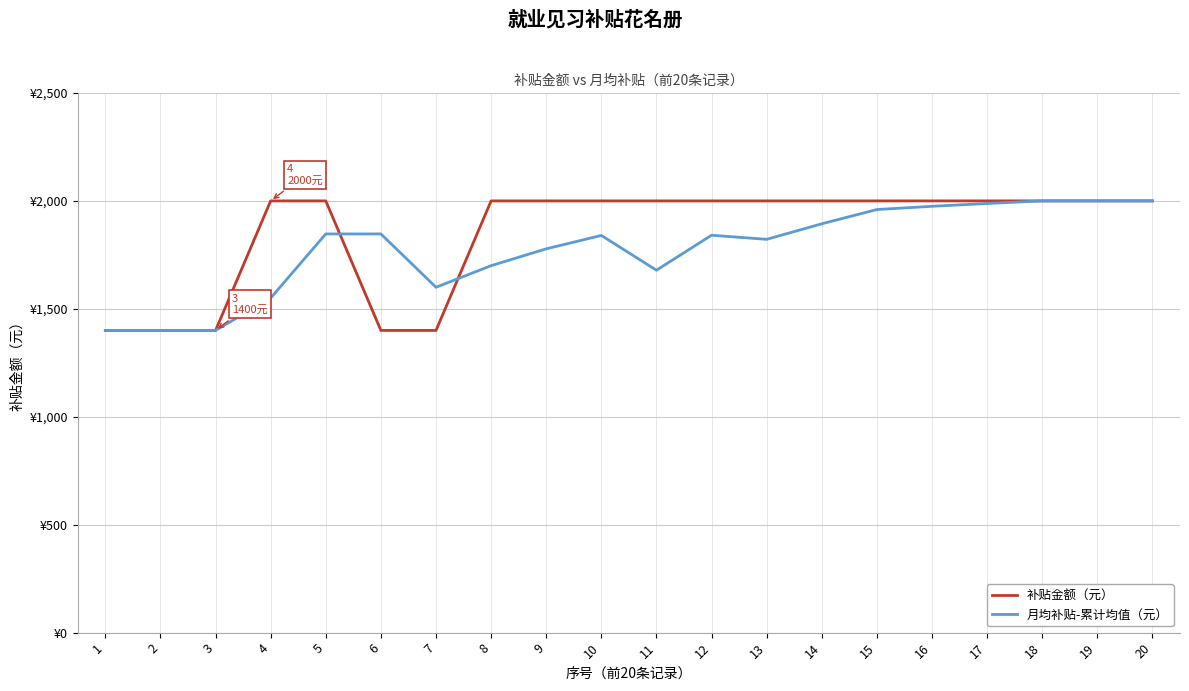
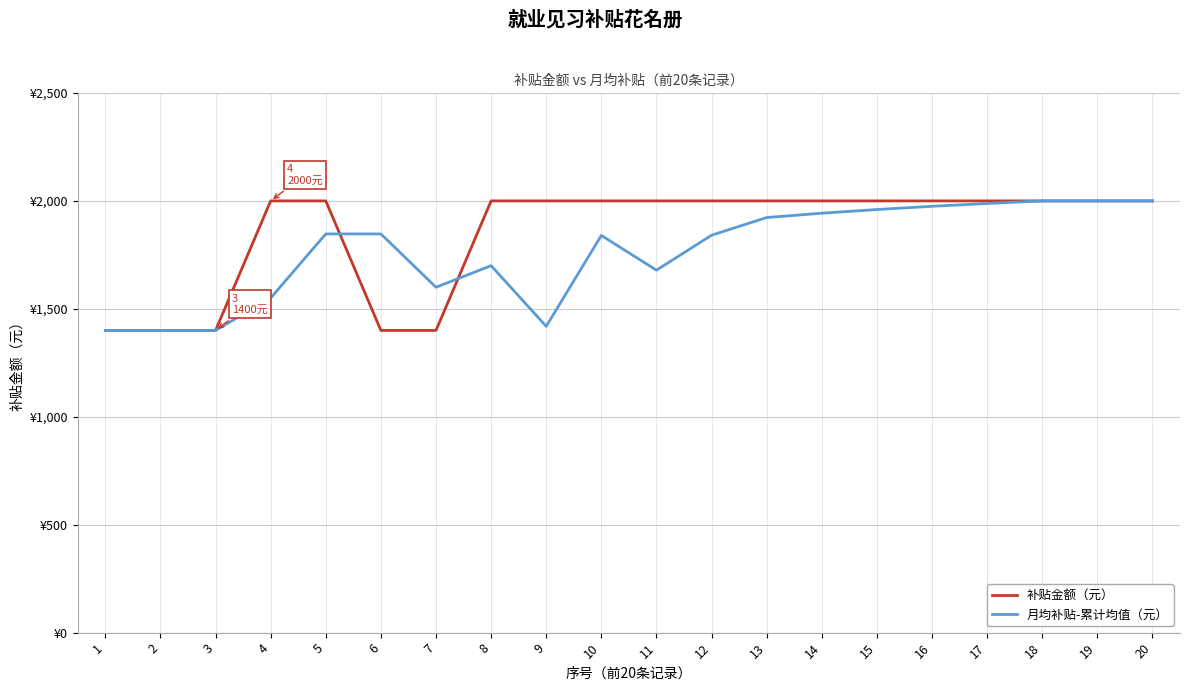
月均补贴-累计均值（元）, 9: ¥1,780 -> ¥1,420
月均补贴-累计均值（元）, 13: ¥1,820 -> ¥1,920
月均补贴-累计均值（元）, 14: ¥1,890 -> ¥1,940
